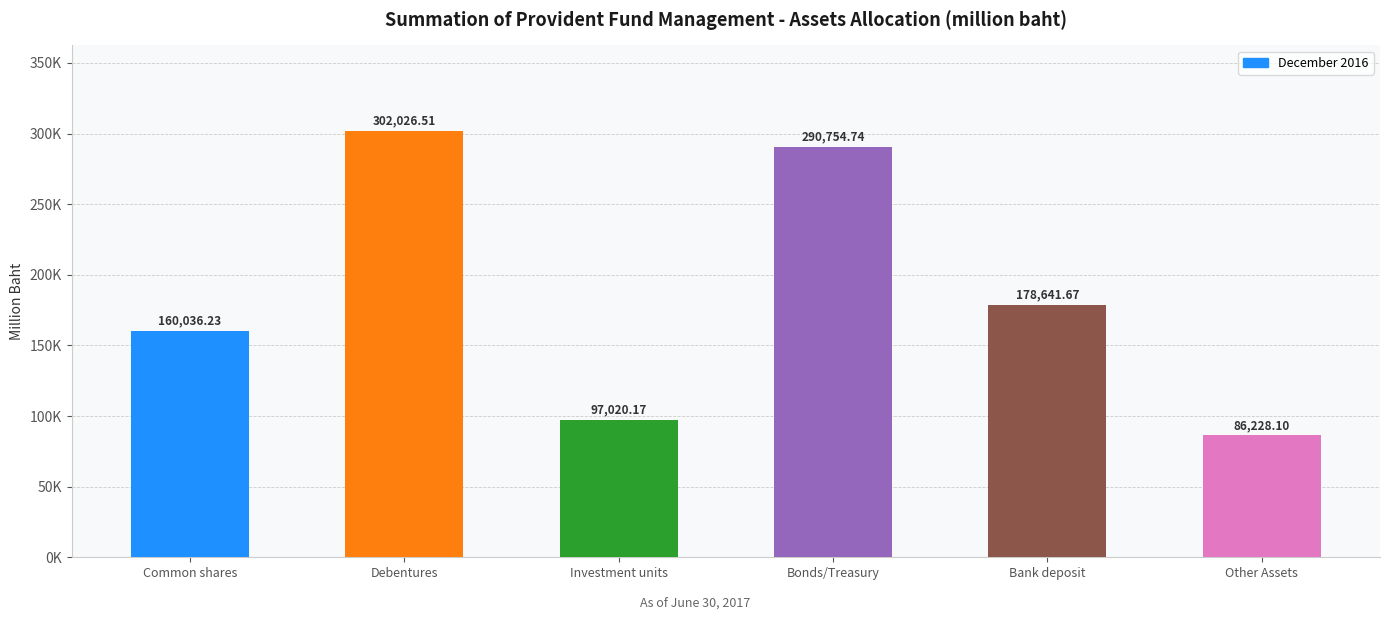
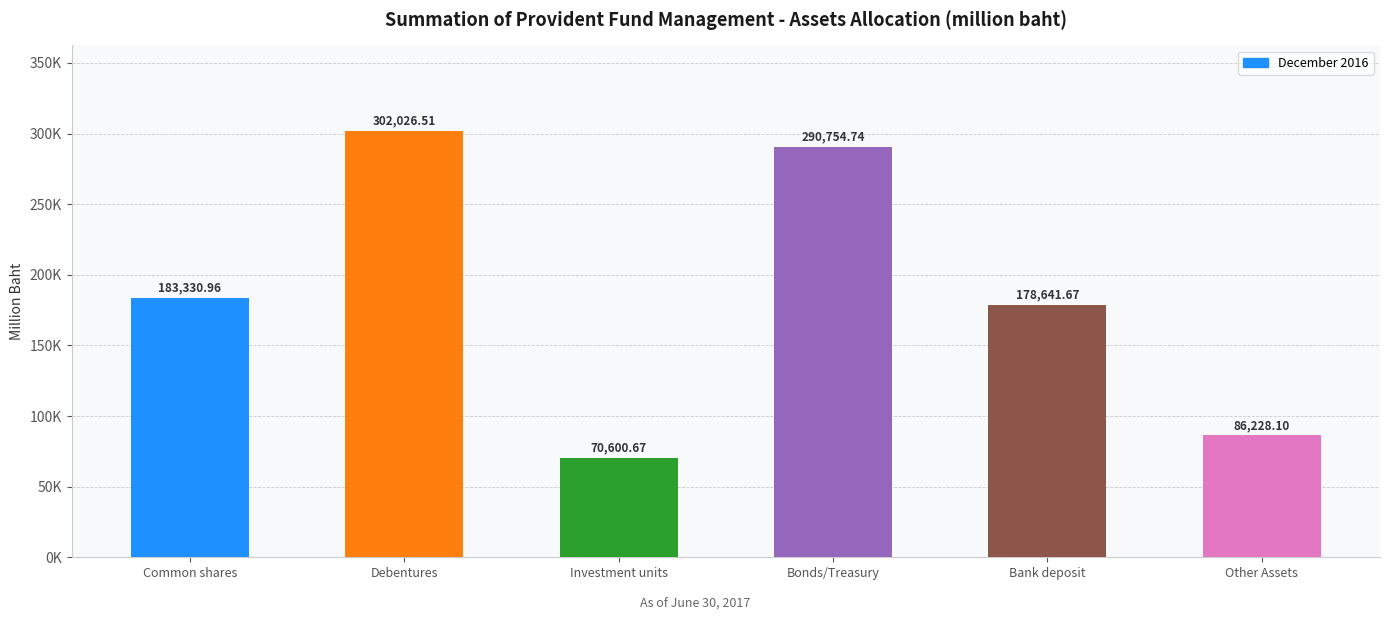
Common shares: 160,036.23 -> 183,330.96
Investment units: 97,020.17 -> 70,600.67
